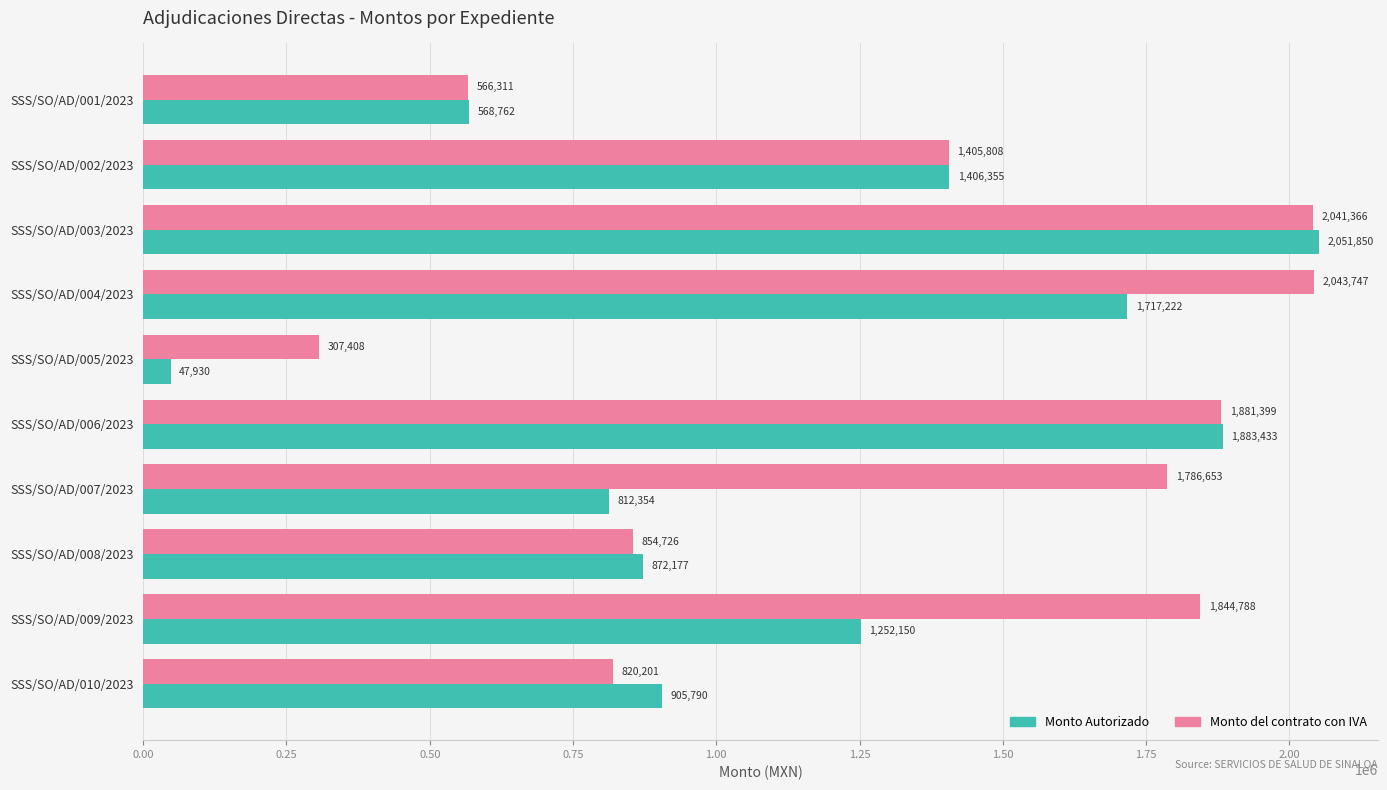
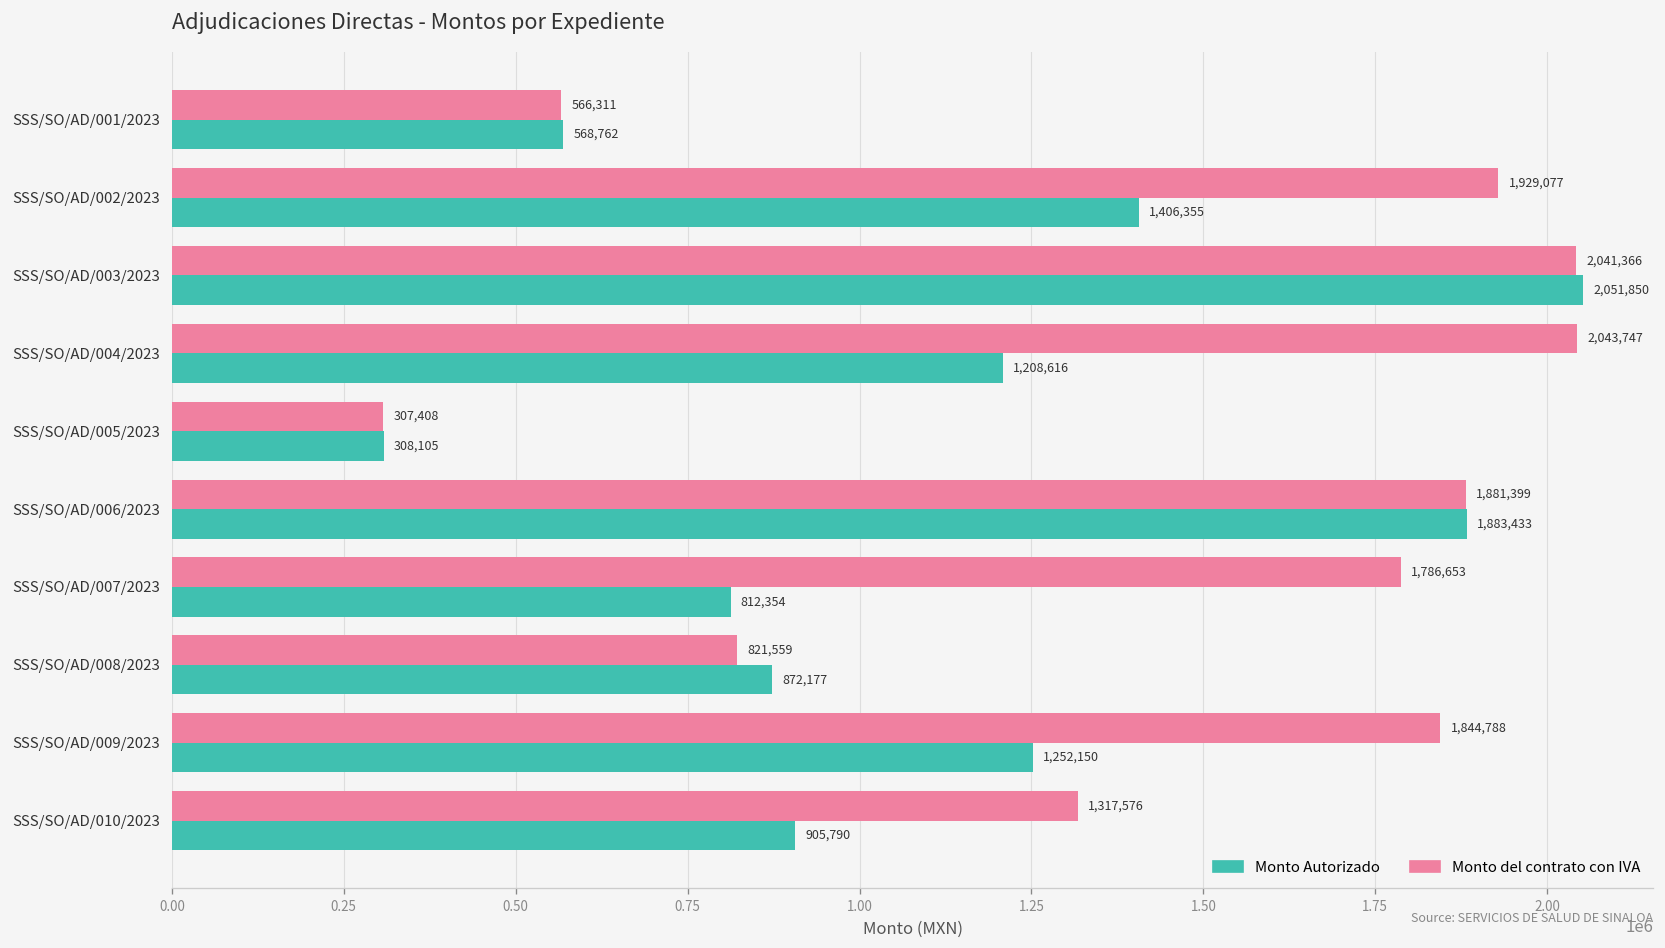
Monto del contrato con IVA, SSS/SO/AD/002/2023: 1,405,808 -> 1,929,077
Monto Autorizado, SSS/SO/AD/004/2023: 1,717,222 -> 1,208,616
Monto Autorizado, SSS/SO/AD/005/2023: 47,930 -> 308,105
Monto del contrato con IVA, SSS/SO/AD/008/2023: 854,726 -> 821,559
Monto del contrato con IVA, SSS/SO/AD/010/2023: 820,201 -> 1,317,576
